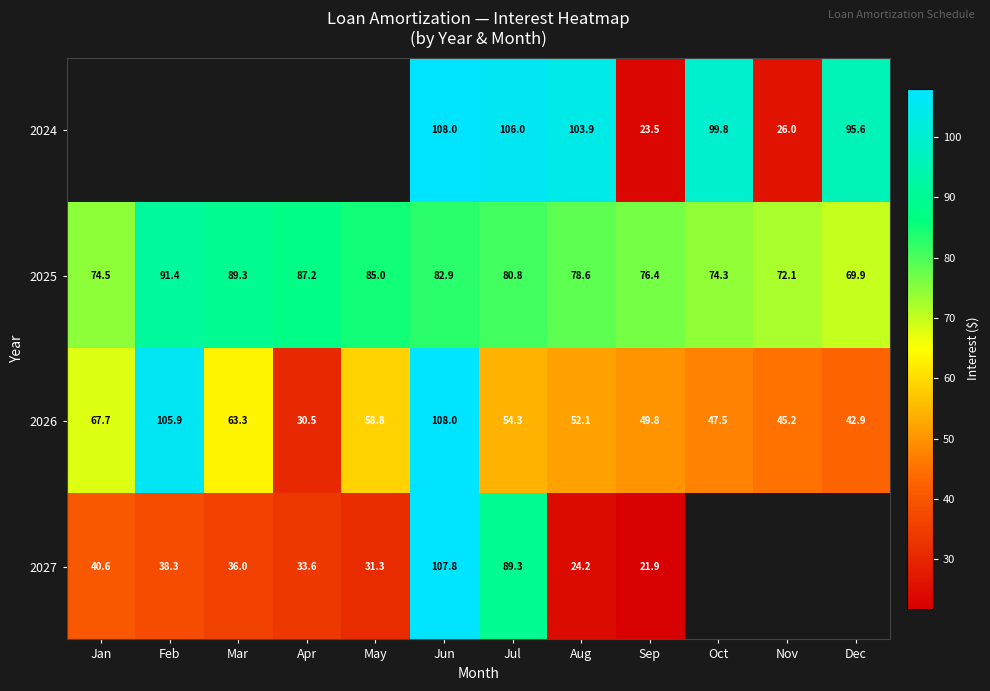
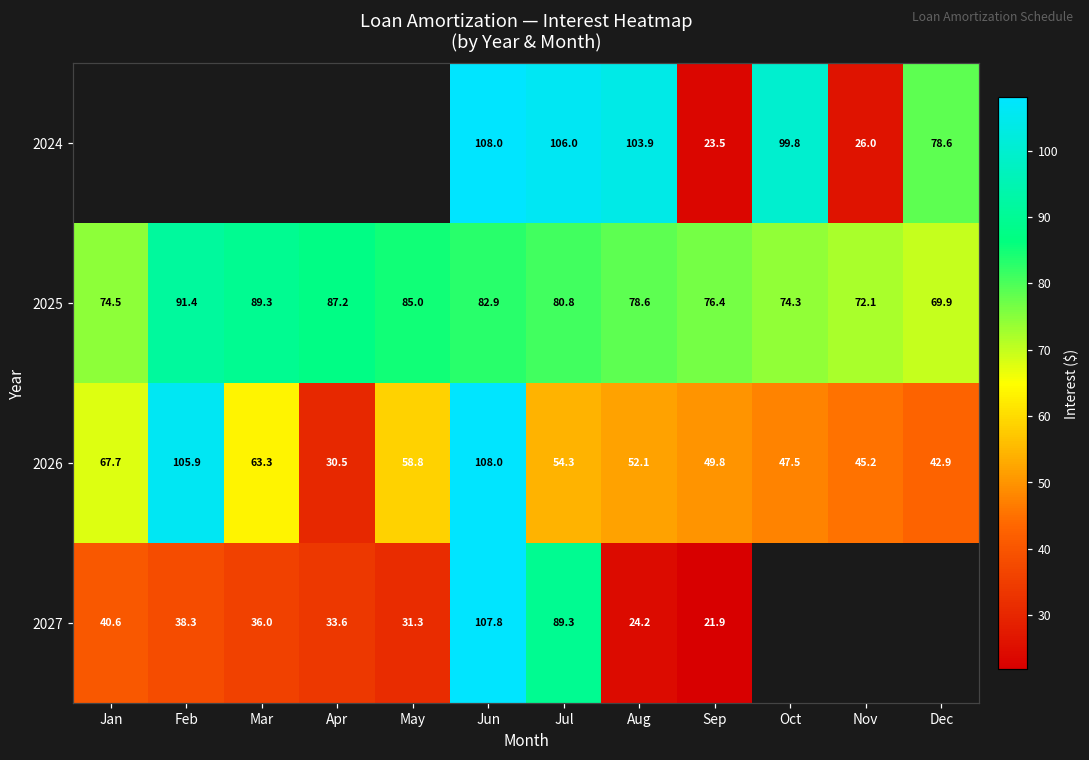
2024, Dec: 95.6 -> 78.6
